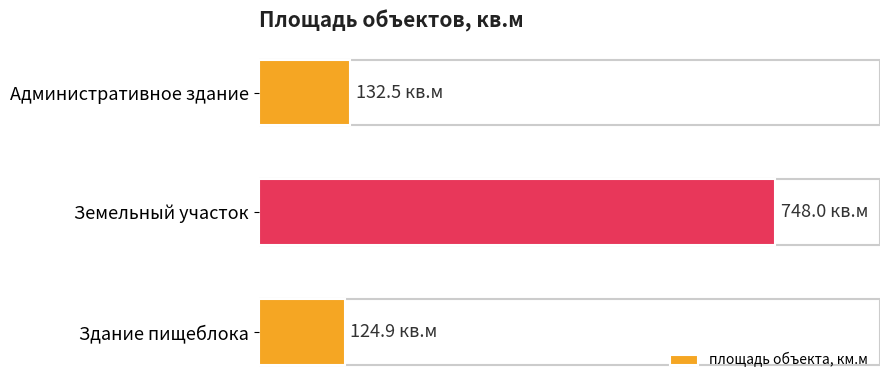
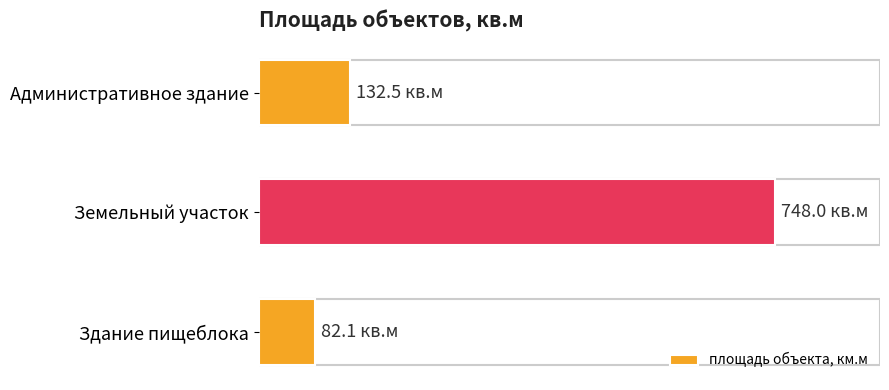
Здание пищеблока: 124.9 -> 82.1
